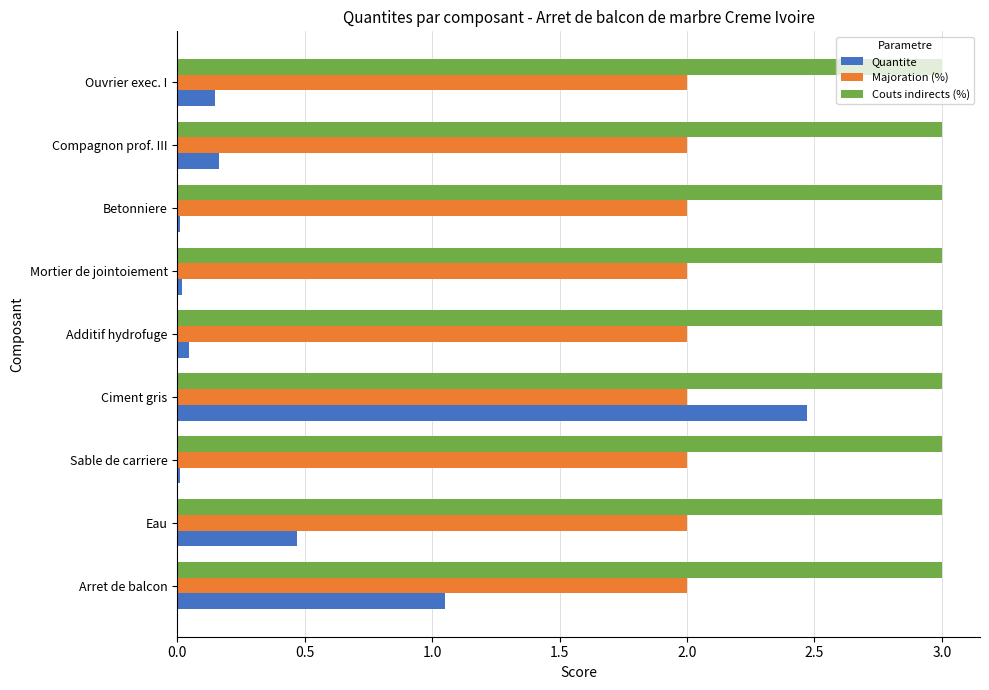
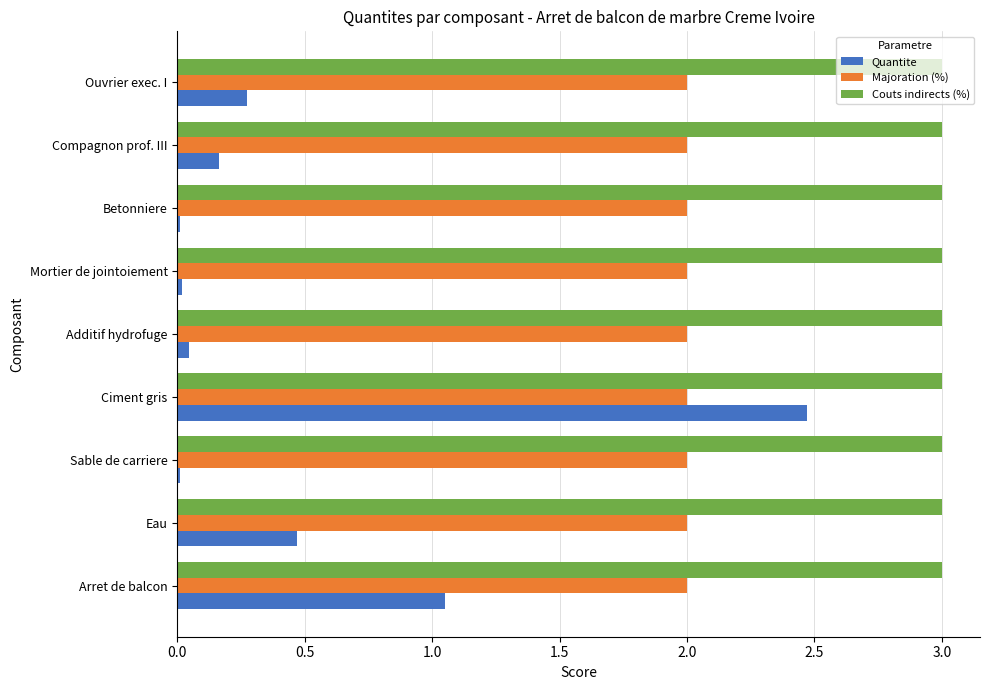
Quantite, Ouvrier exec. I: 0.15 -> 0.28
